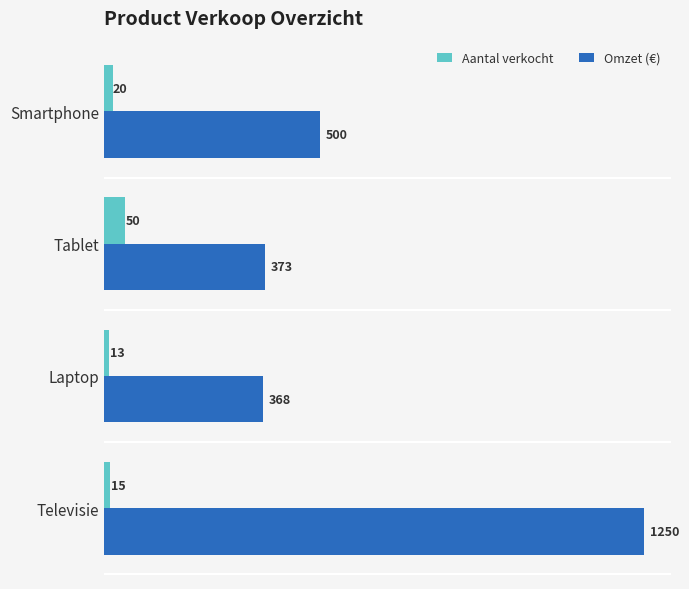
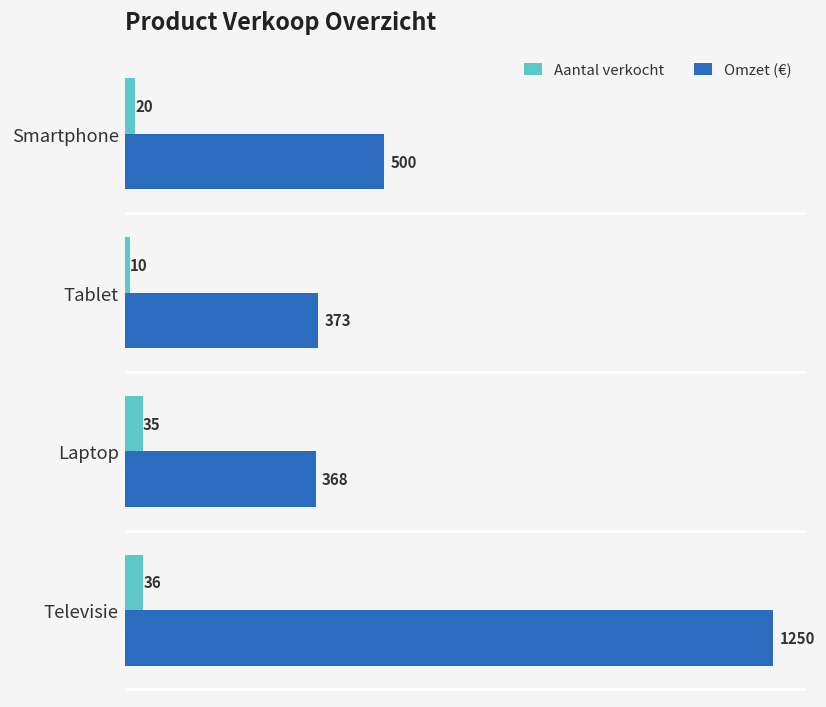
Aantal verkocht, Tablet: 50 -> 10
Aantal verkocht, Laptop: 13 -> 35
Aantal verkocht, Televisie: 15 -> 36
